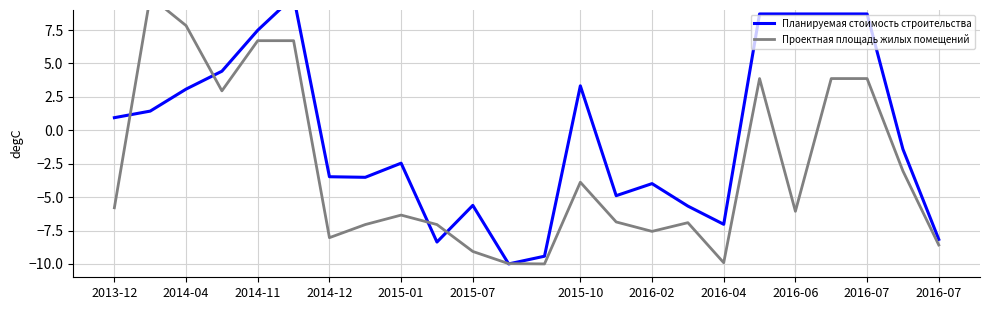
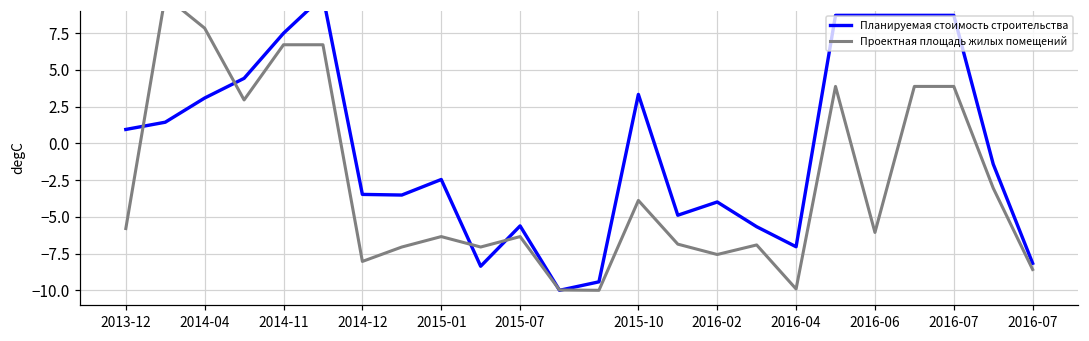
Проектная площадь жилых помещений, 2015-07: -9.1 -> -6.3
